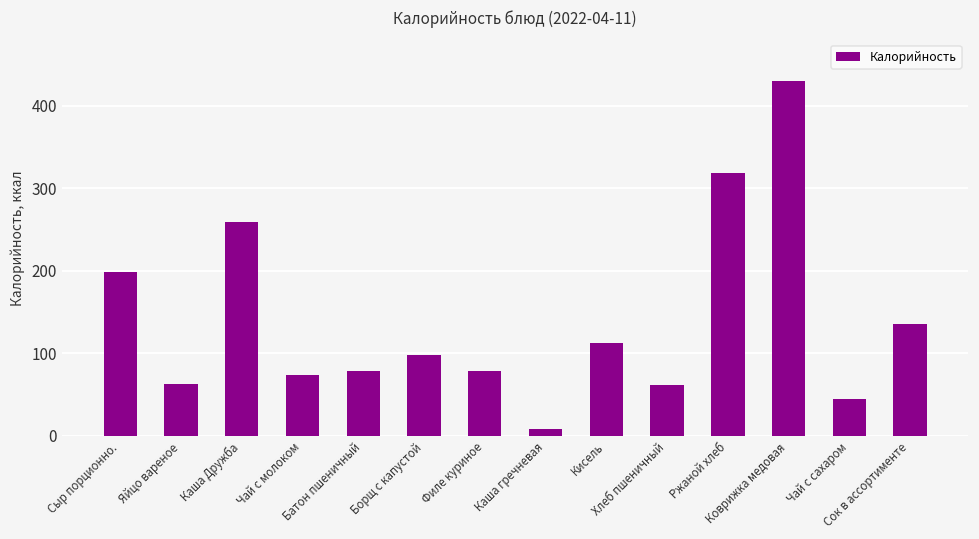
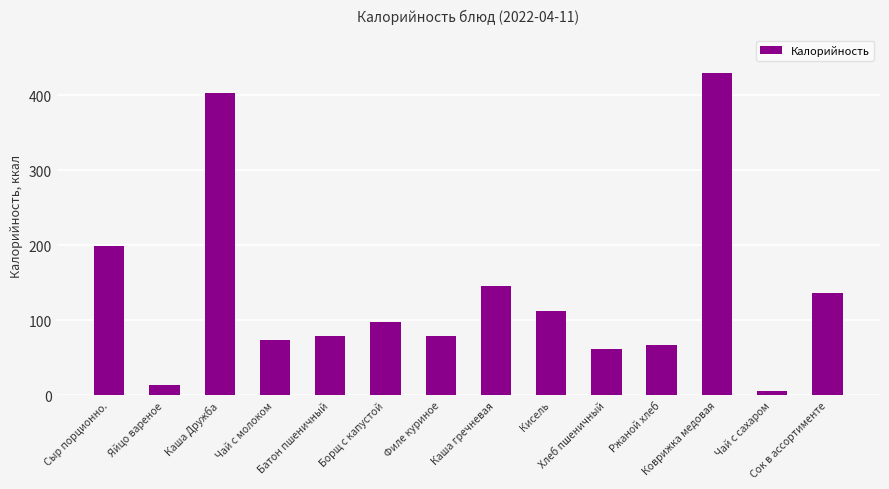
Яйцо вареное: 60 -> 10
Каша Дружба: 260 -> 400
Каша гречневая: 10 -> 150
Ржаной хлеб: 320 -> 70
Чай с сахаром: 50 -> 10
